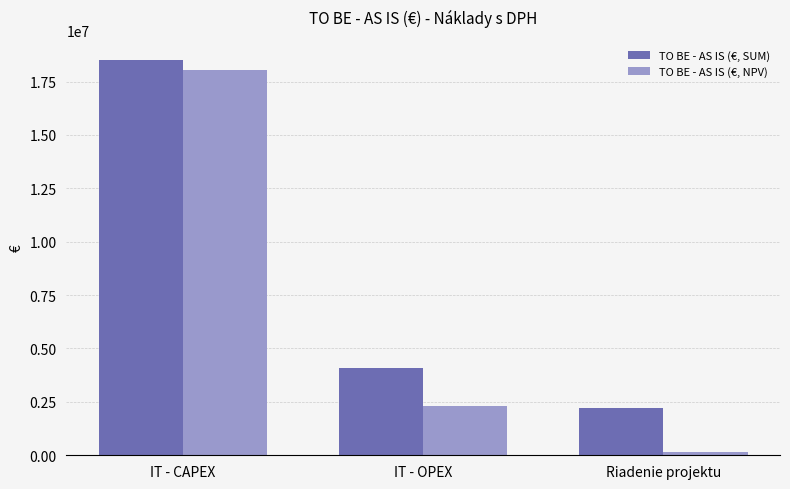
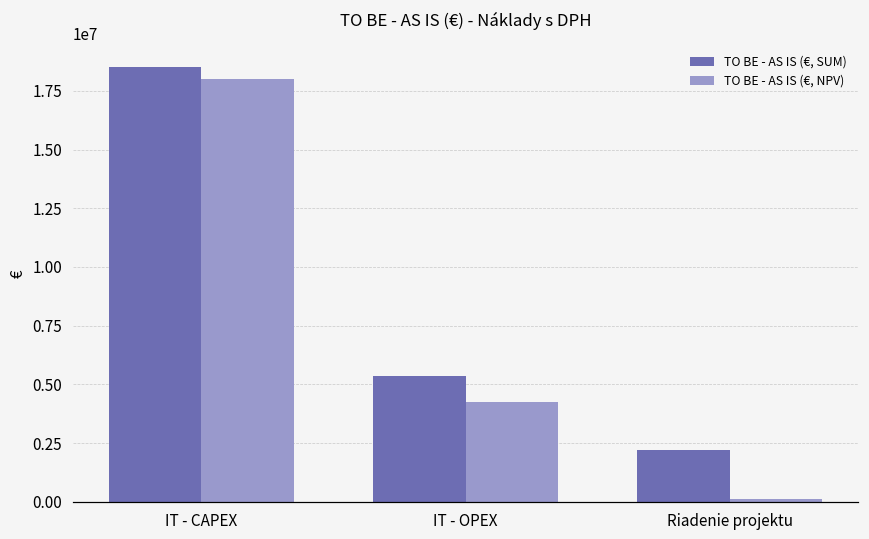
TO BE - AS IS (€, SUM), IT - OPEX: 4100000 -> 5400000
TO BE - AS IS (€, NPV), IT - OPEX: 2300000 -> 4300000
